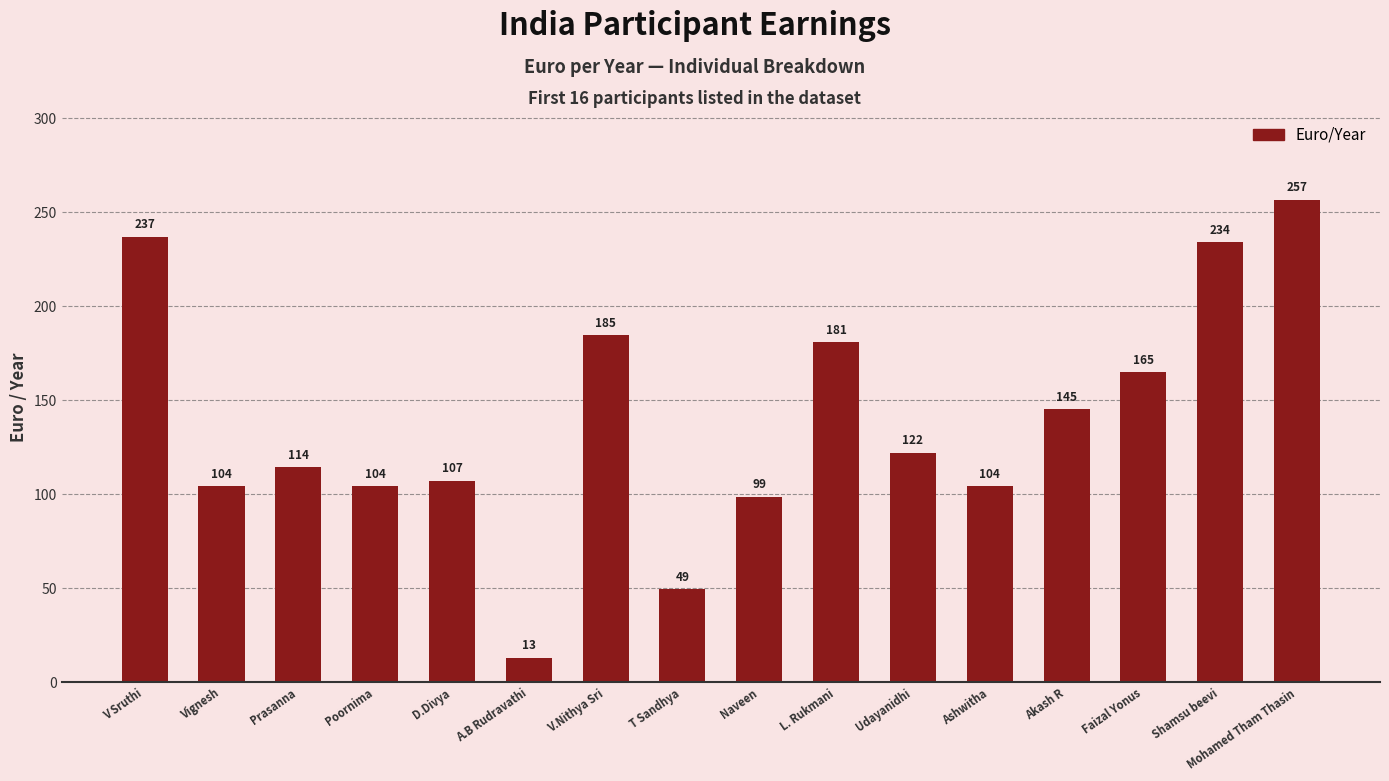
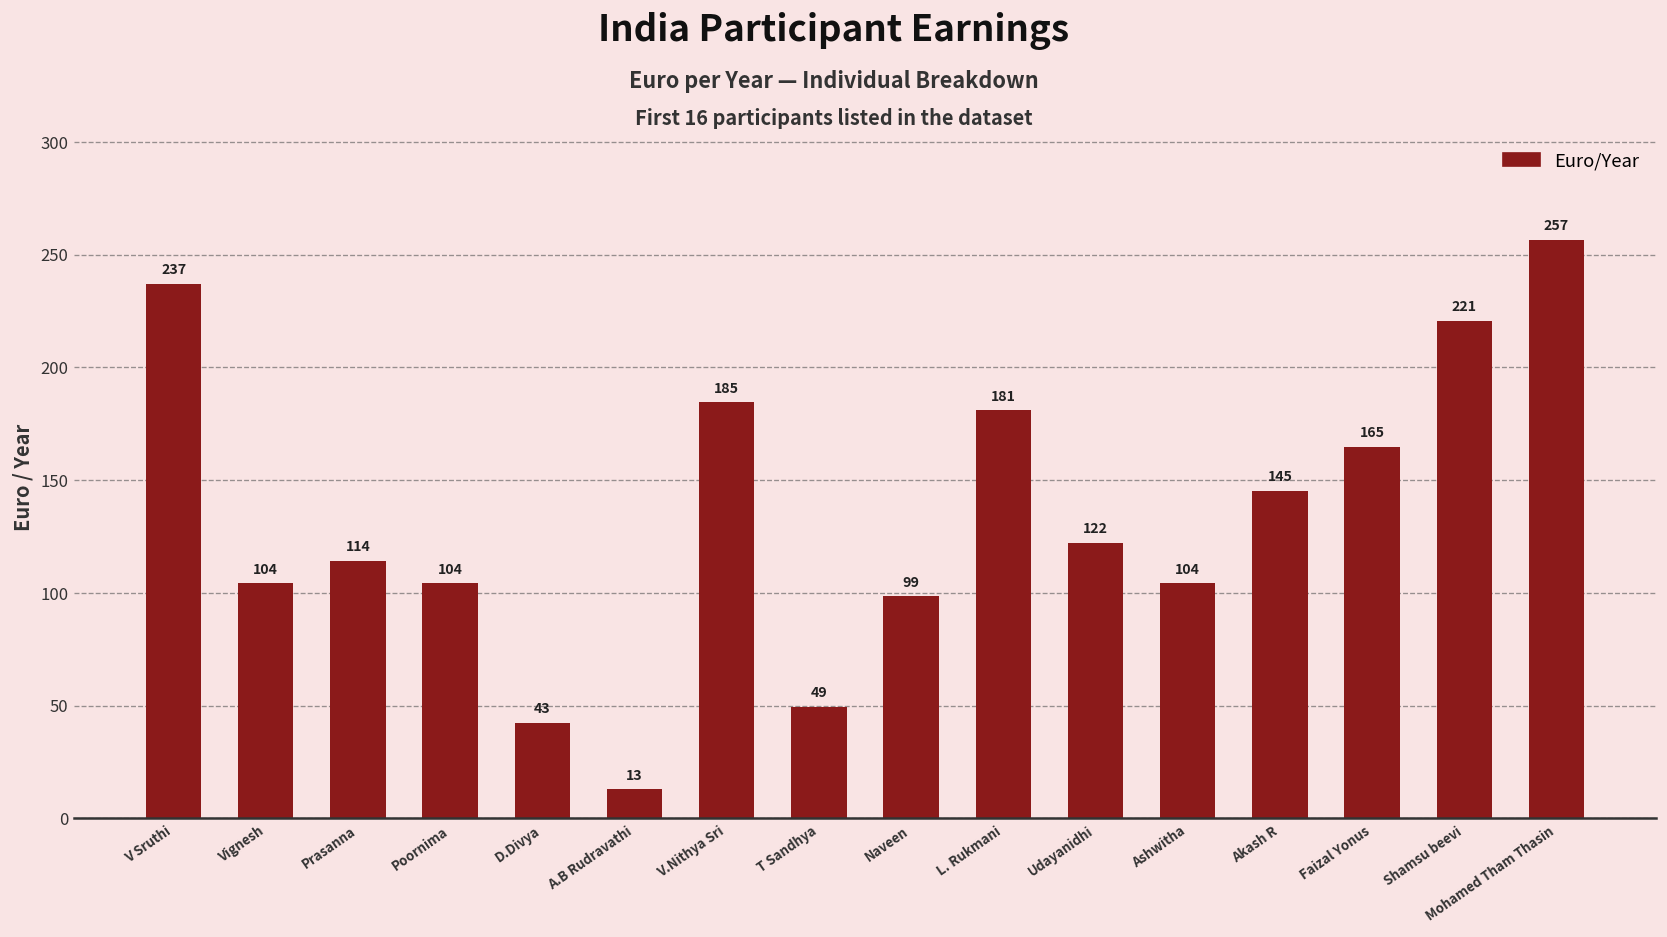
D.Divya: 107 -> 43
Shamsu beevi: 234 -> 221
